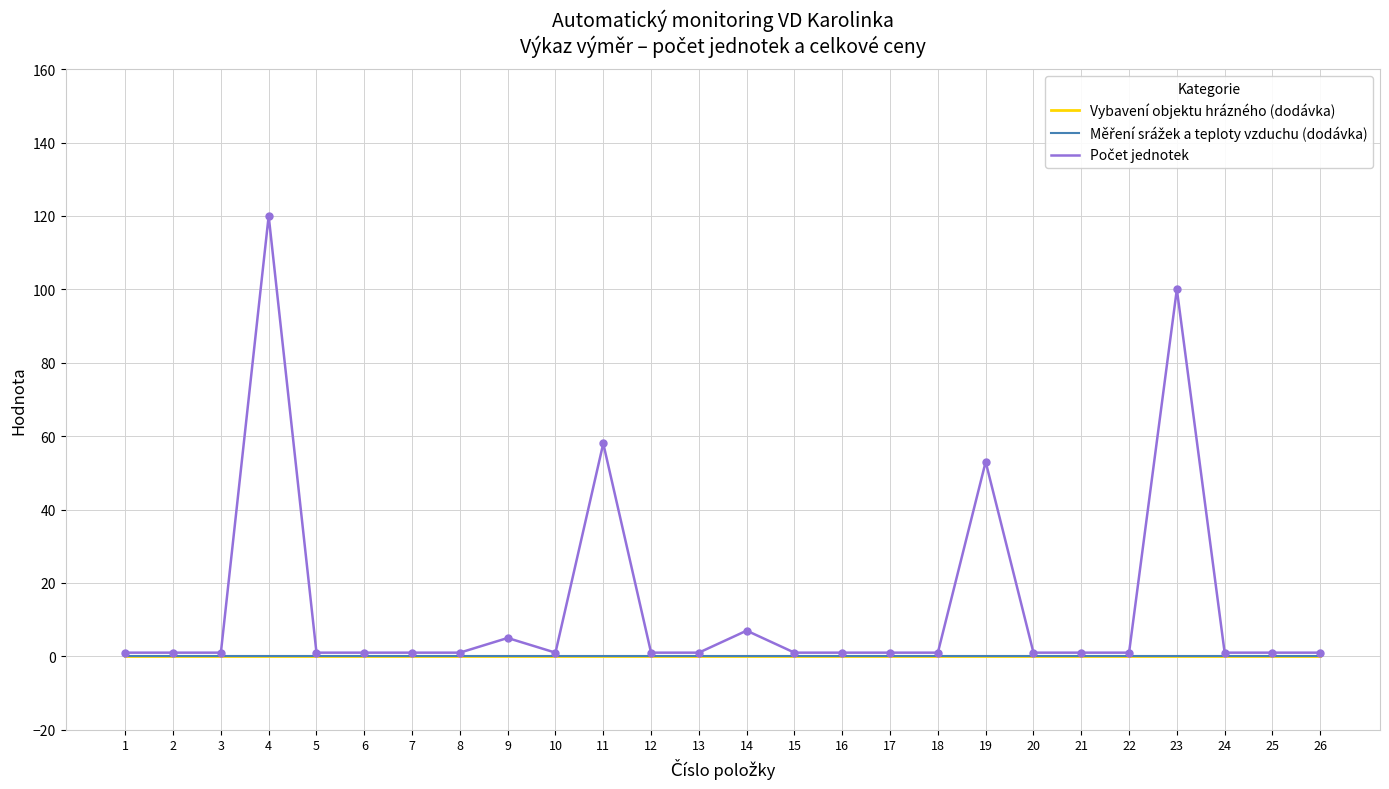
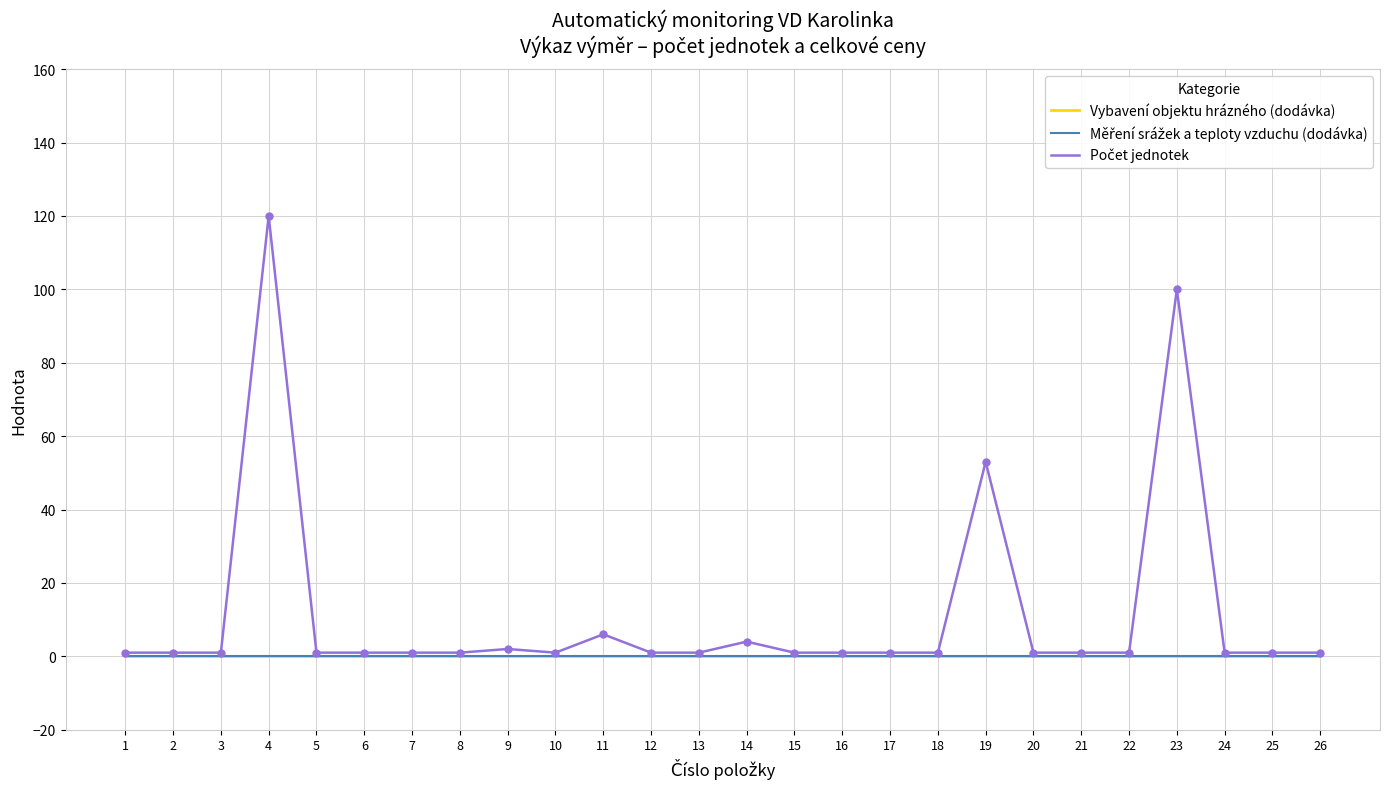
Počet jednotek, 9: 5 -> 2
Počet jednotek, 11: 58 -> 6
Počet jednotek, 14: 7 -> 4
